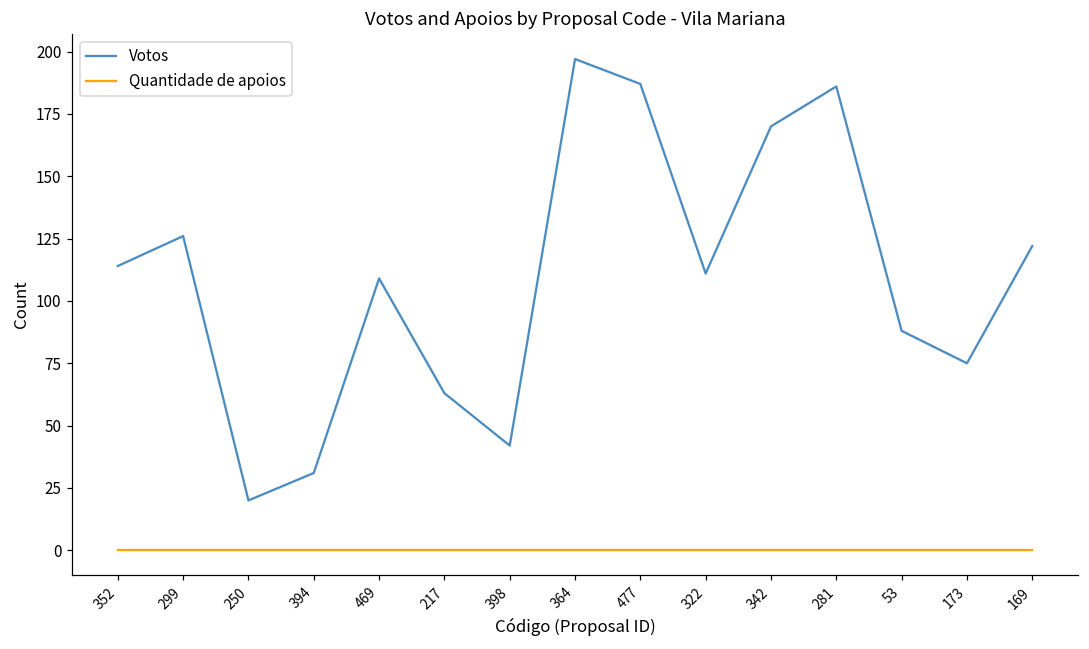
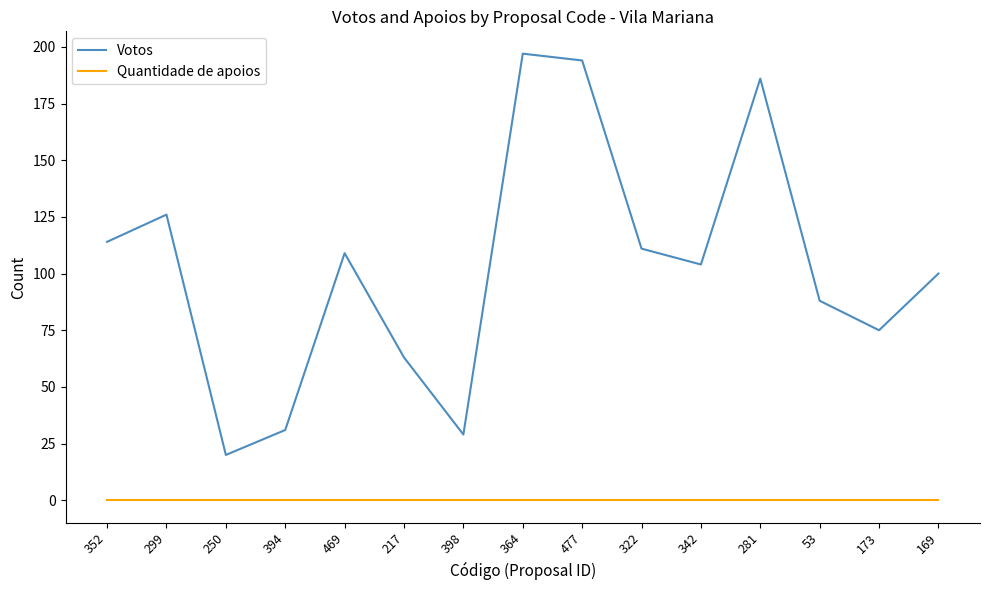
Votos, 398: 42 -> 29
Votos, 477: 187 -> 194
Votos, 342: 170 -> 104
Votos, 169: 122 -> 100
